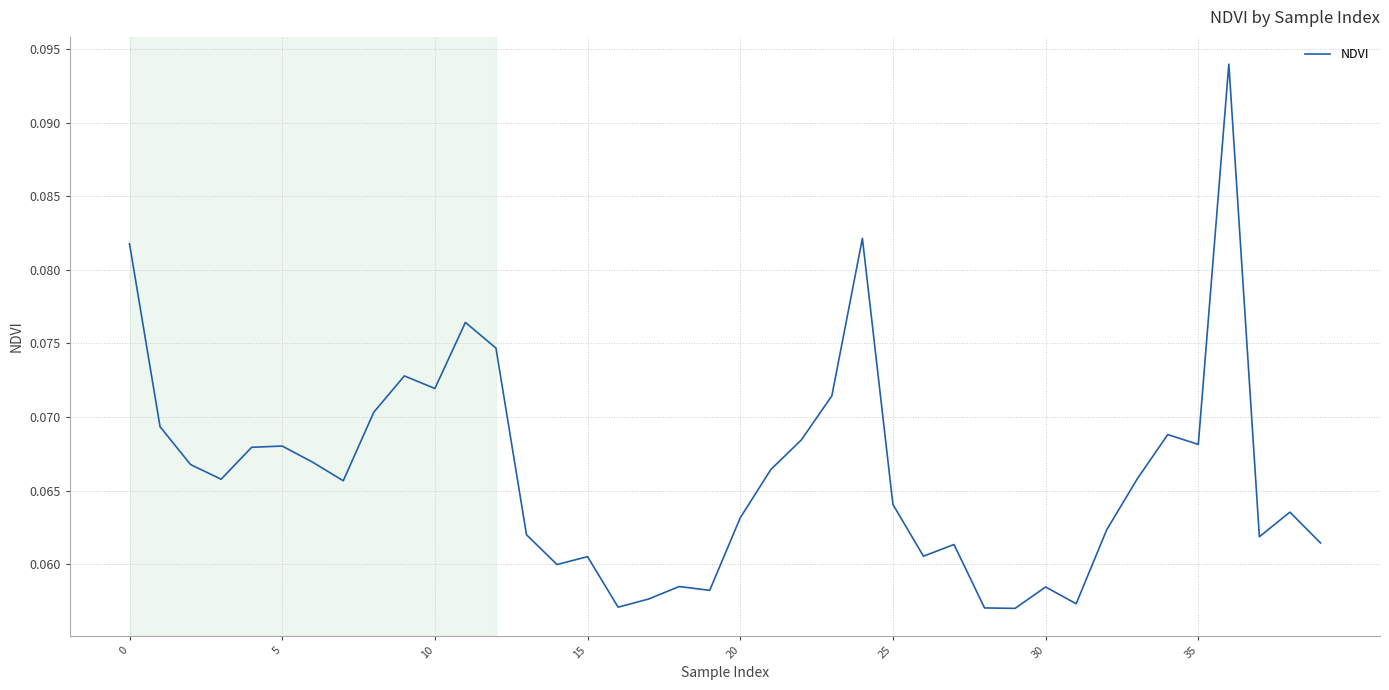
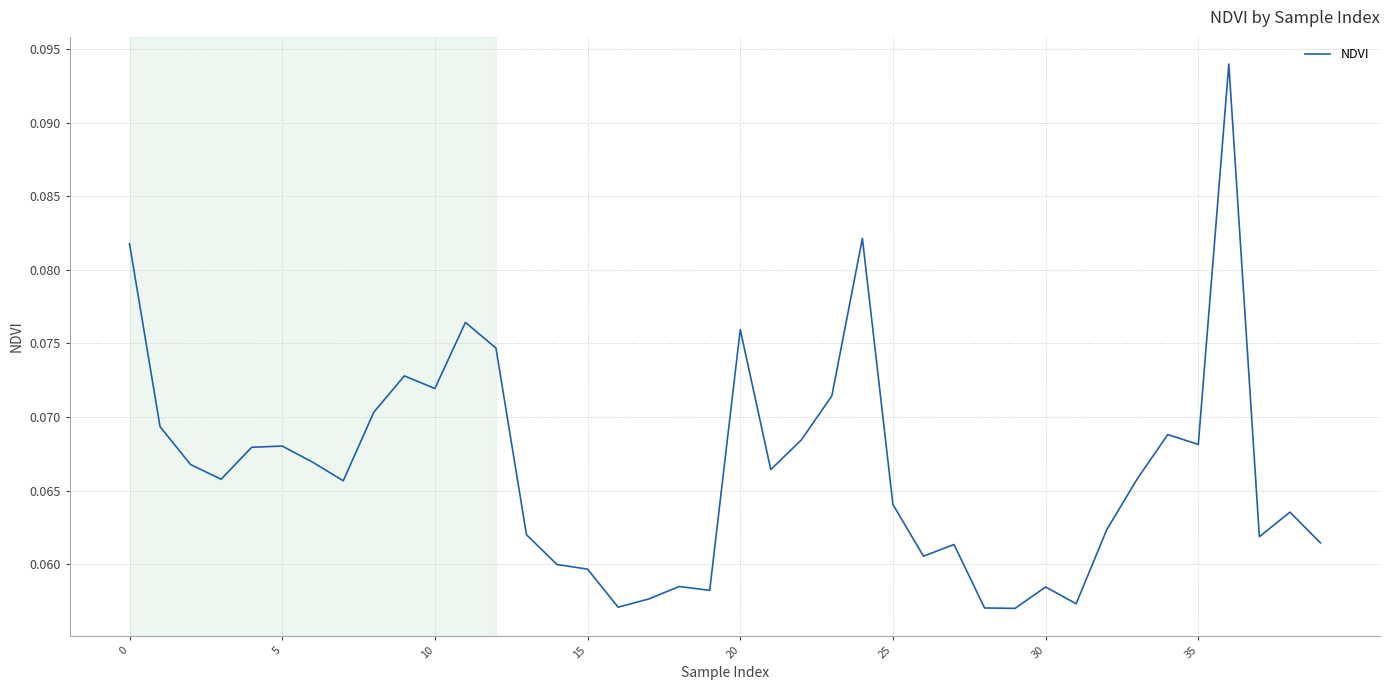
15: 0.0605 -> 0.0597
20: 0.0631 -> 0.0759
